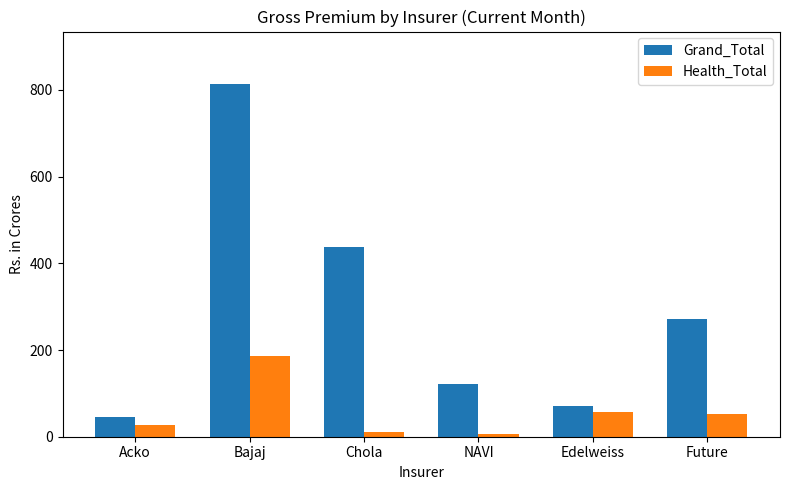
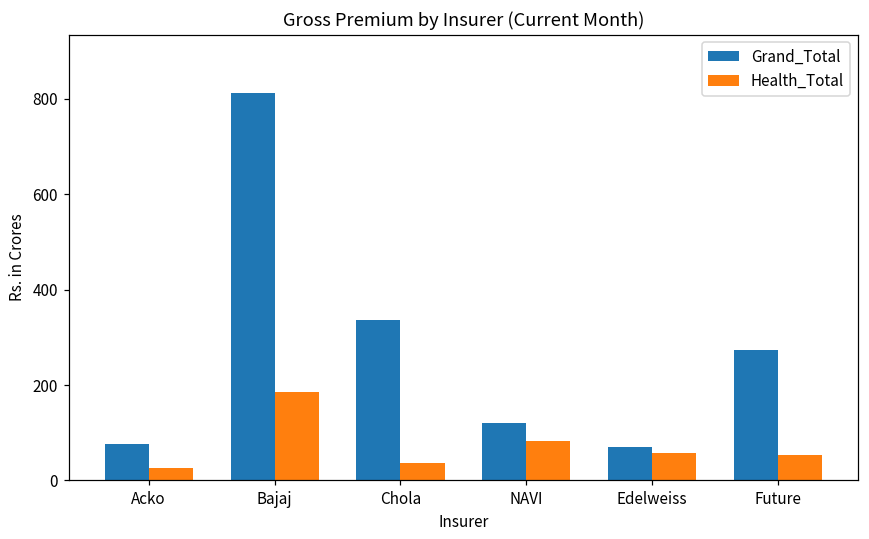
Grand_Total, Acko: 40 -> 80
Grand_Total, Chola: 440 -> 340
Health_Total, Chola: 10 -> 40
Health_Total, NAVI: 10 -> 80
